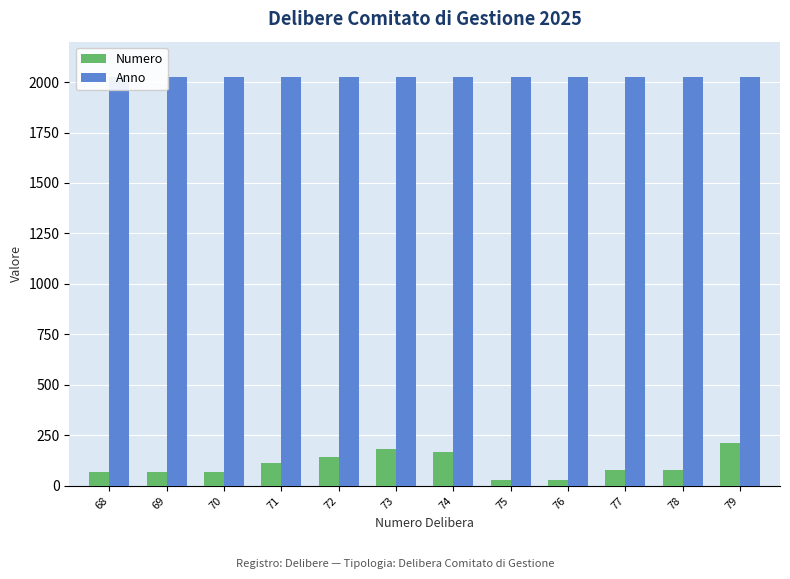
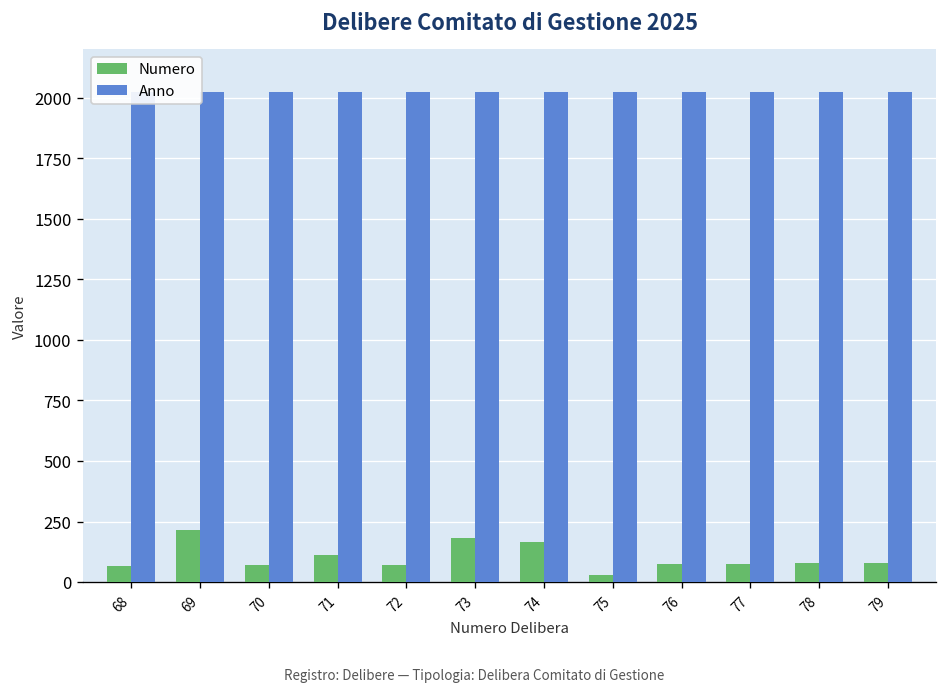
Numero, 69: 70 -> 220
Numero, 72: 150 -> 70
Numero, 76: 30 -> 80
Numero, 79: 210 -> 80
